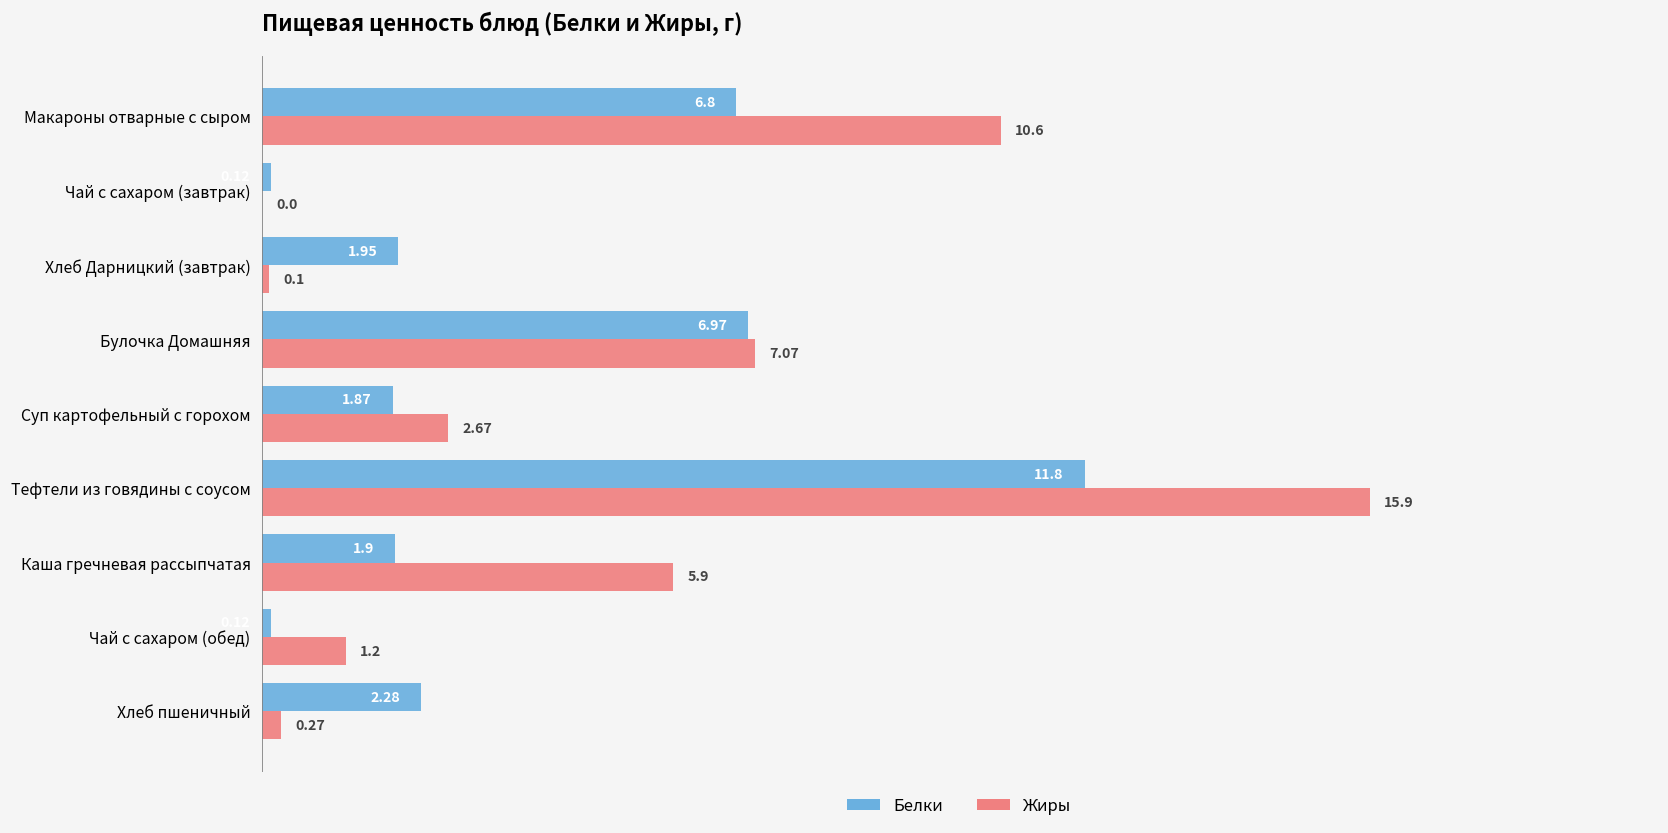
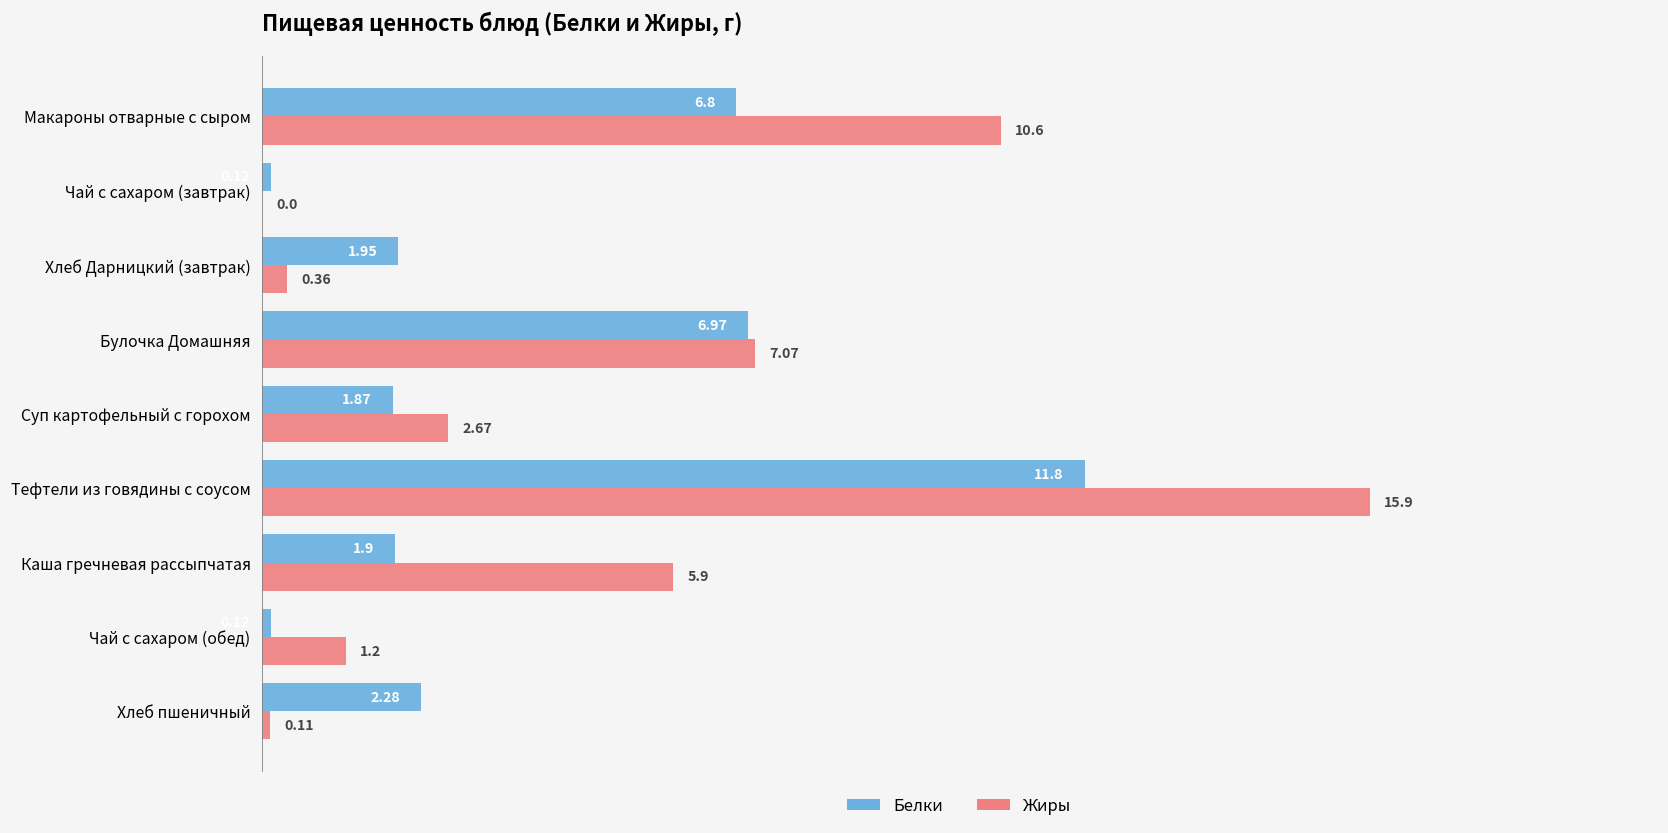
Жиры, Хлеб Дарницкий (завтрак): 0.1 -> 0.36
Жиры, Хлеб пшеничный: 0.27 -> 0.11
